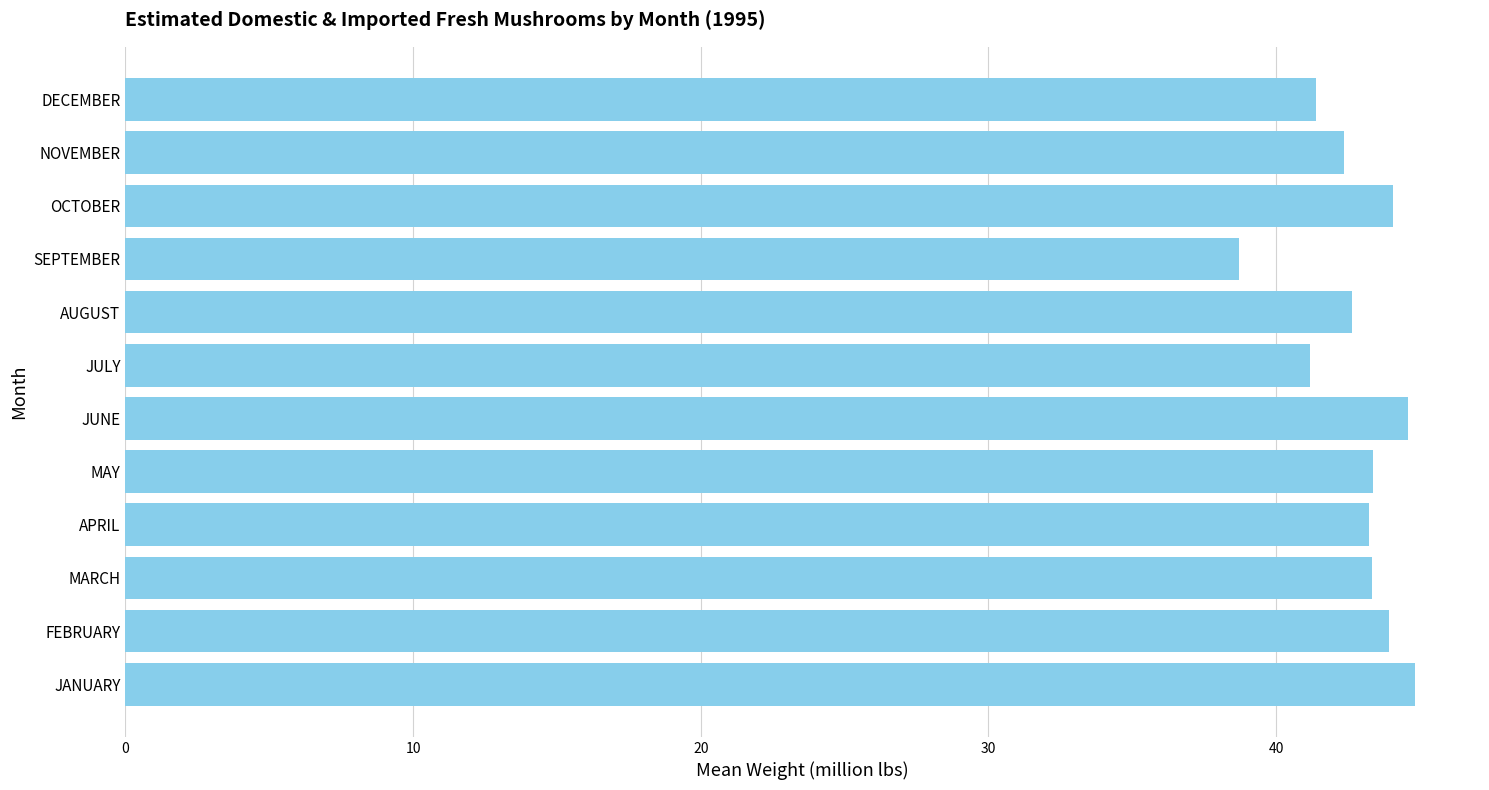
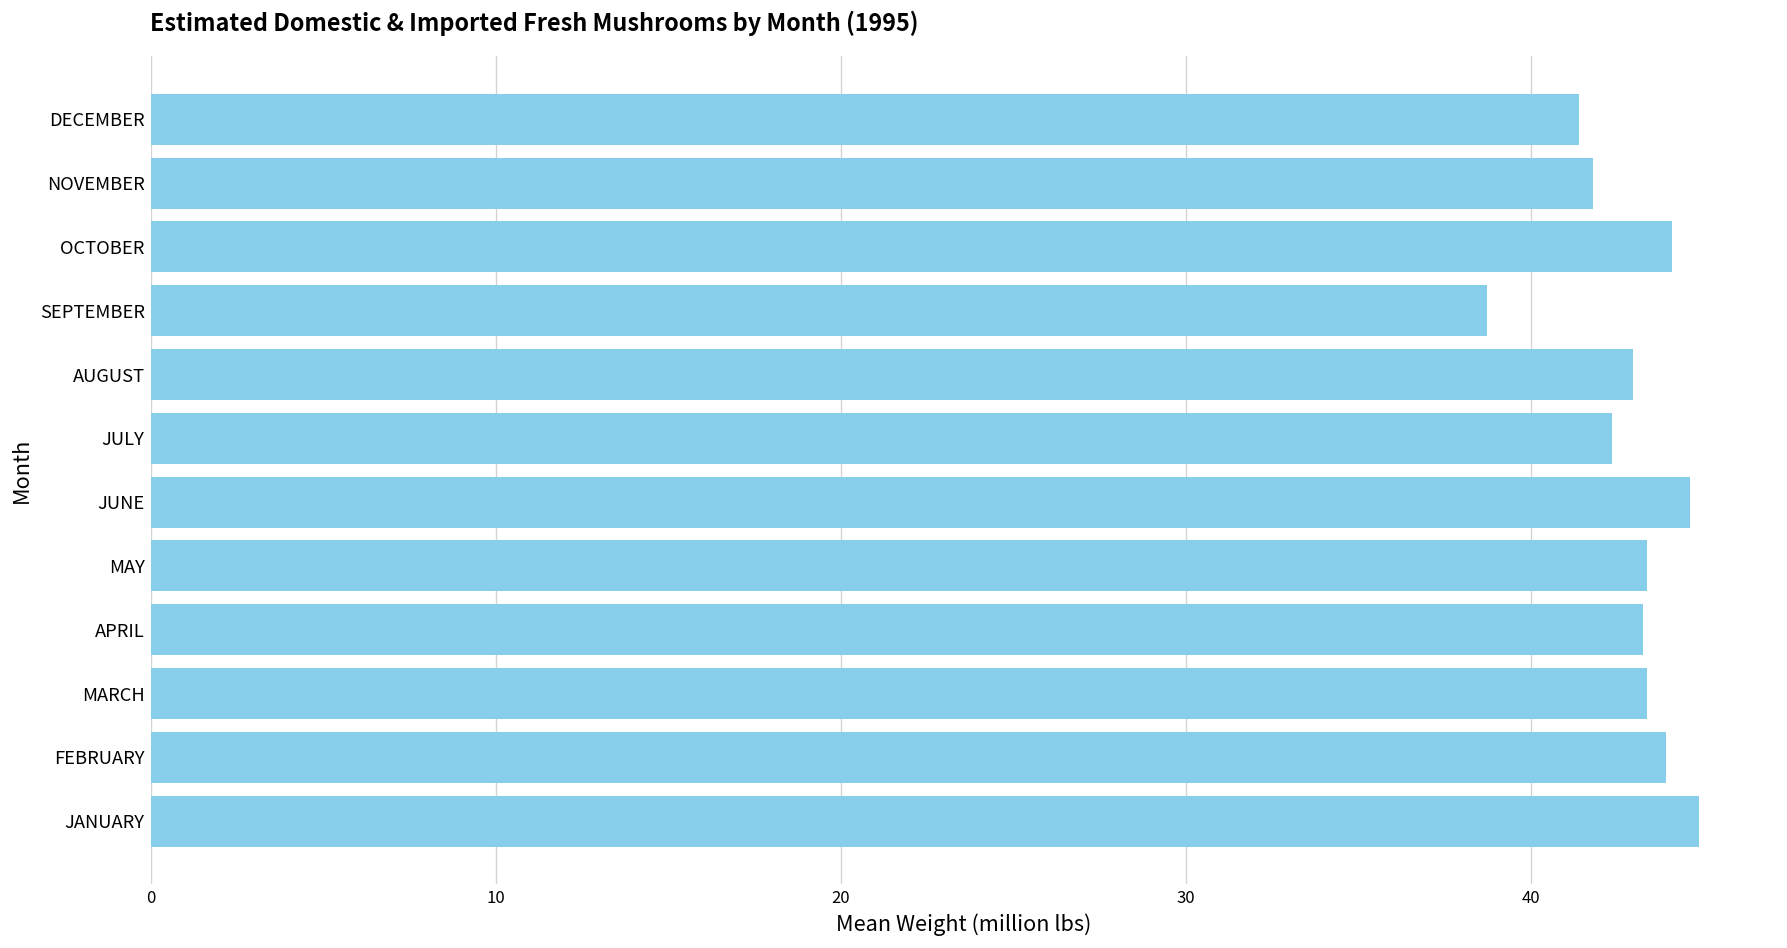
NOVEMBER: 42.4 -> 41.8
AUGUST: 42.7 -> 43.0
JULY: 41.2 -> 42.3
